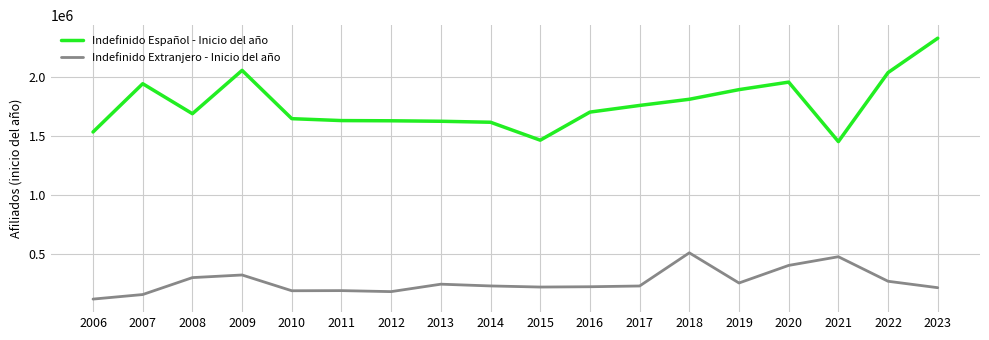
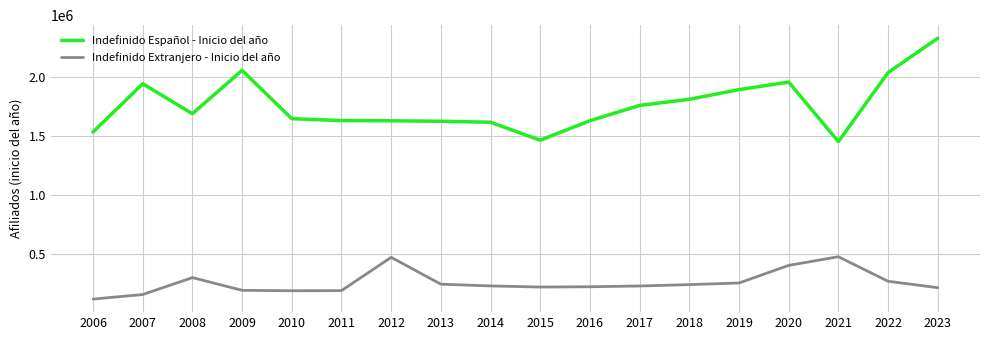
Indefinido Extranjero - Inicio del año, 2009: 320000 -> 190000
Indefinido Extranjero - Inicio del año, 2012: 180000 -> 470000
Indefinido Español - Inicio del año, 2016: 1700000 -> 1630000
Indefinido Extranjero - Inicio del año, 2018: 510000 -> 240000
